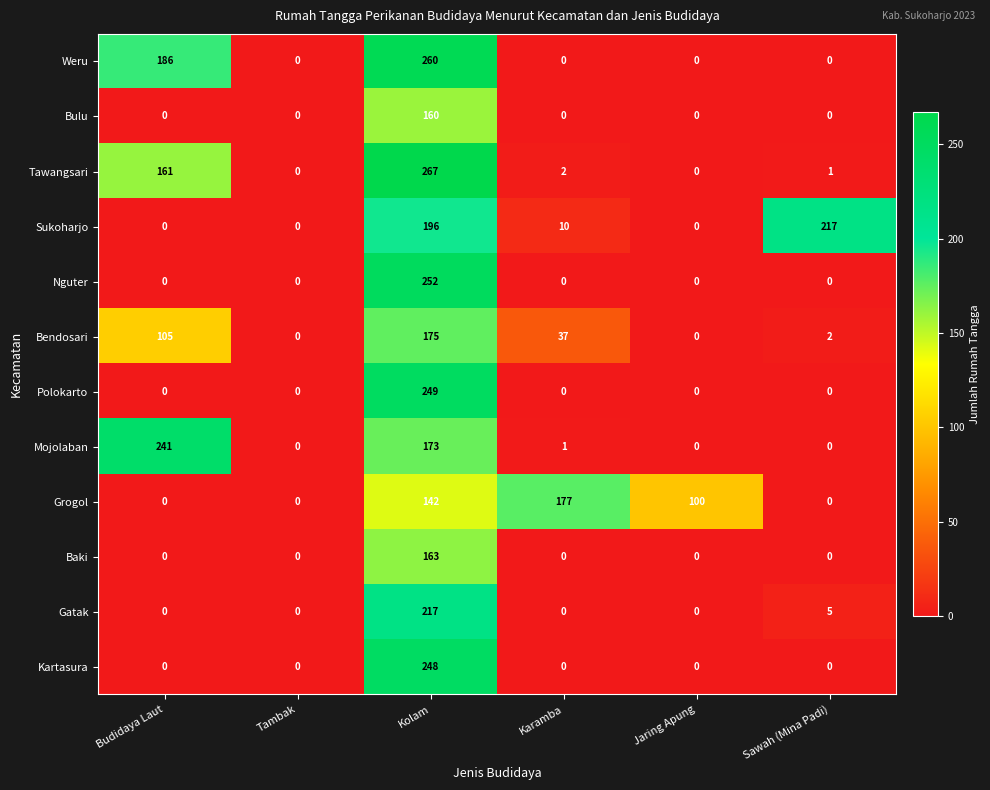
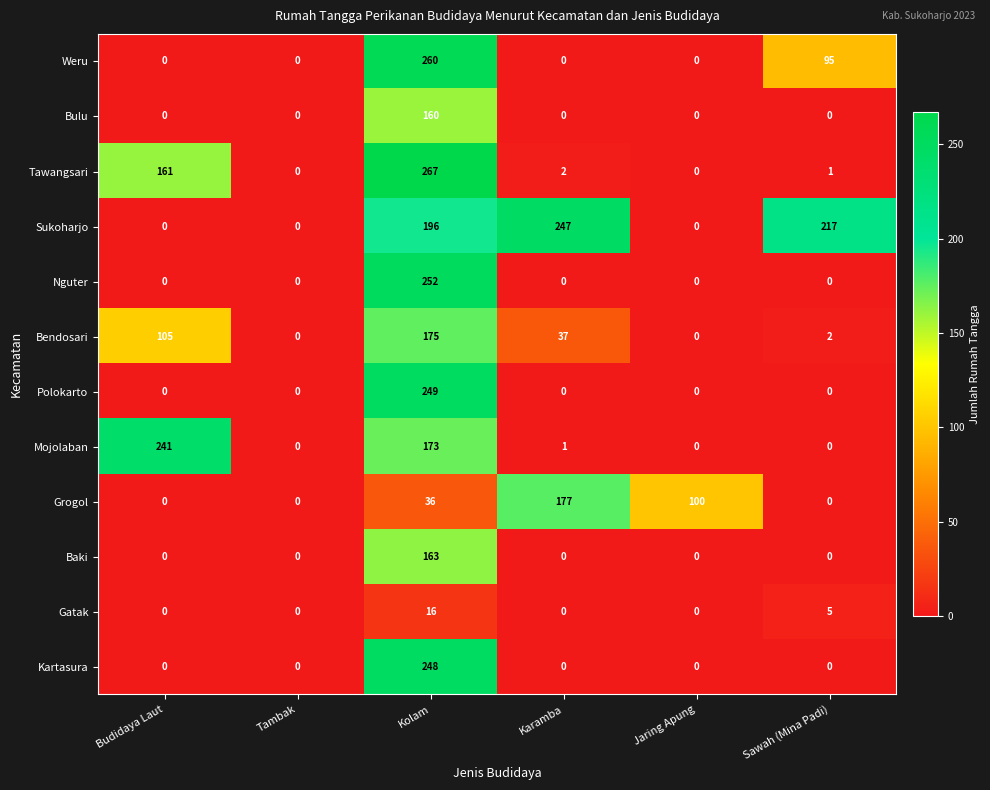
Weru, Budidaya Laut: 186 -> 0
Weru, Sawah (Mina Padi): 0 -> 95
Sukoharjo, Karamba: 10 -> 247
Grogol, Kolam: 142 -> 36
Gatak, Kolam: 217 -> 16
